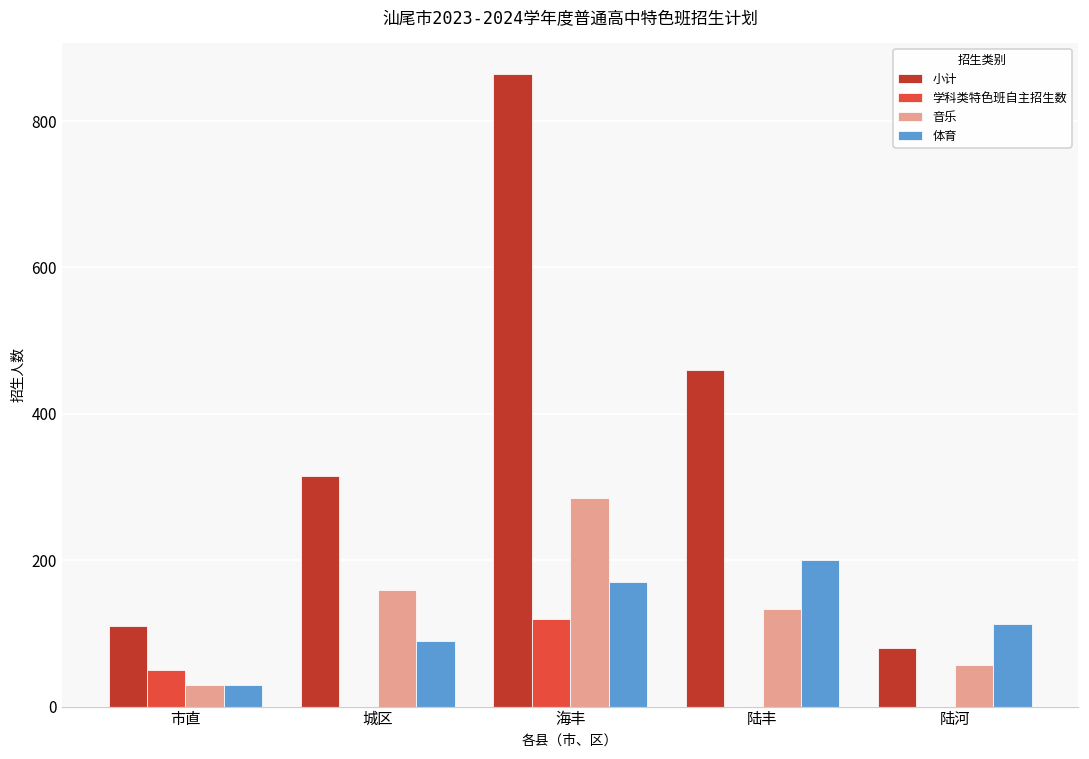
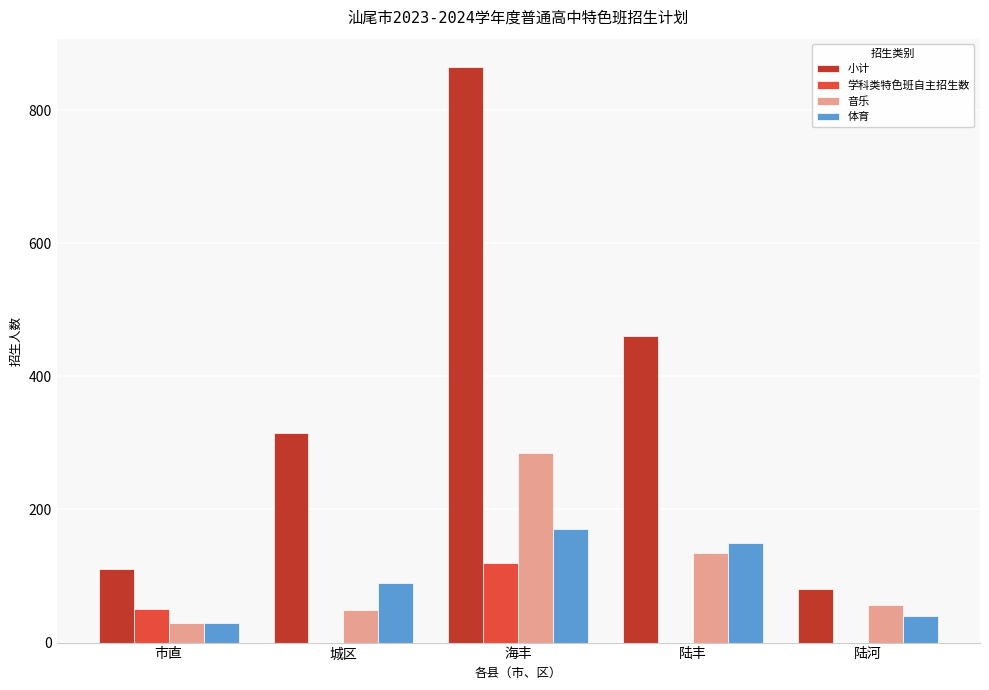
音乐, 城区: 160 -> 50
体育, 陆丰: 200 -> 150
体育, 陆河: 110 -> 40
